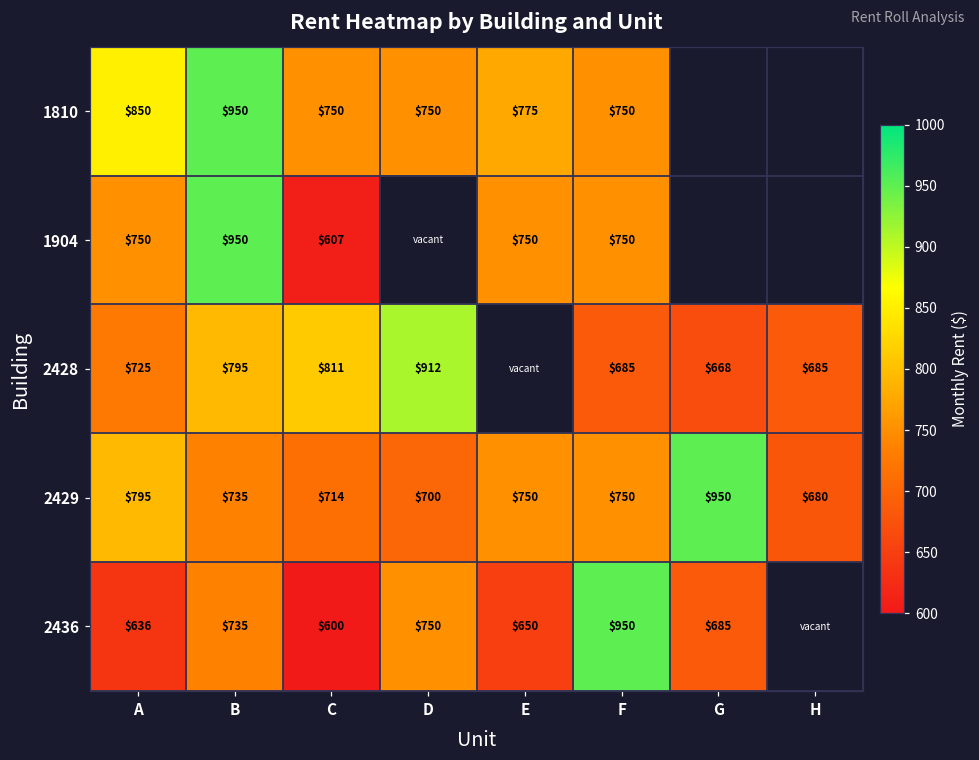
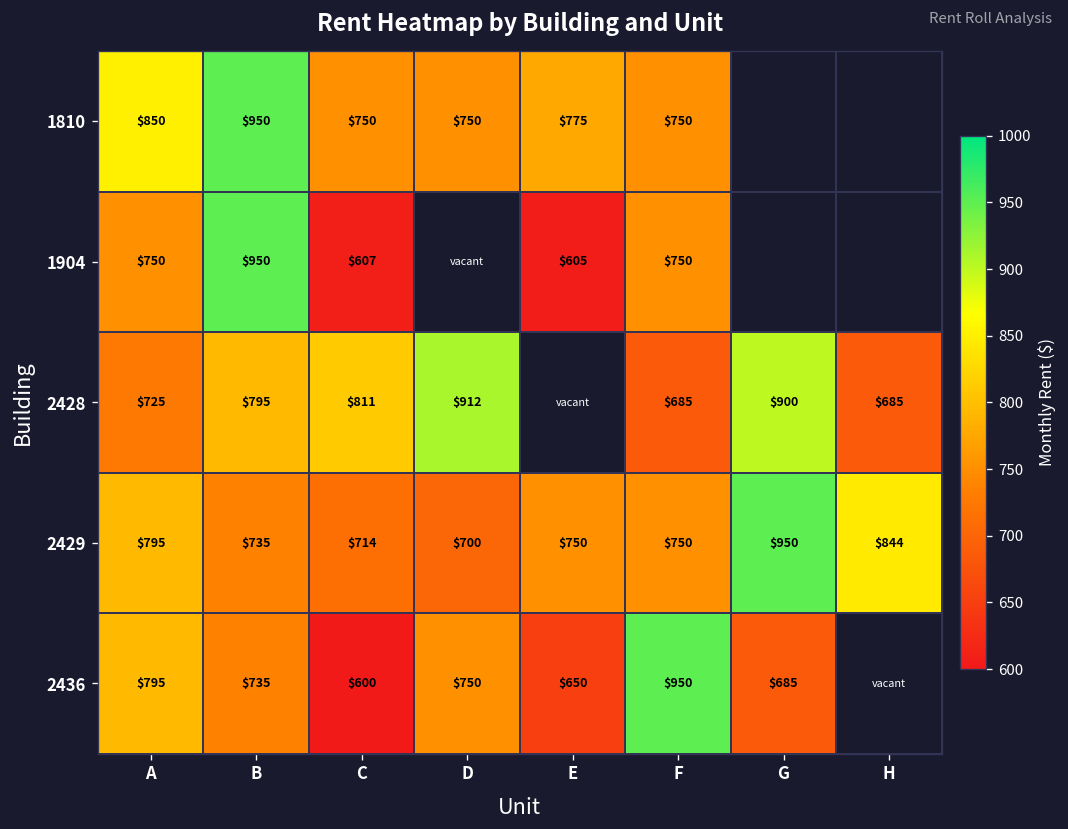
1904, E: $750 -> $605
2428, G: $668 -> $900
2429, H: $680 -> $844
2436, A: $636 -> $795
